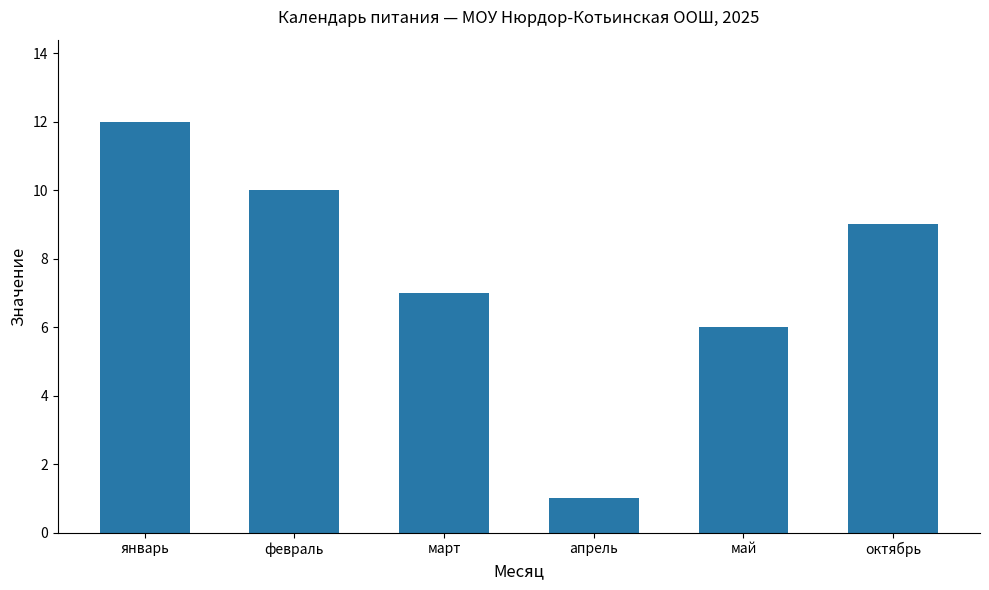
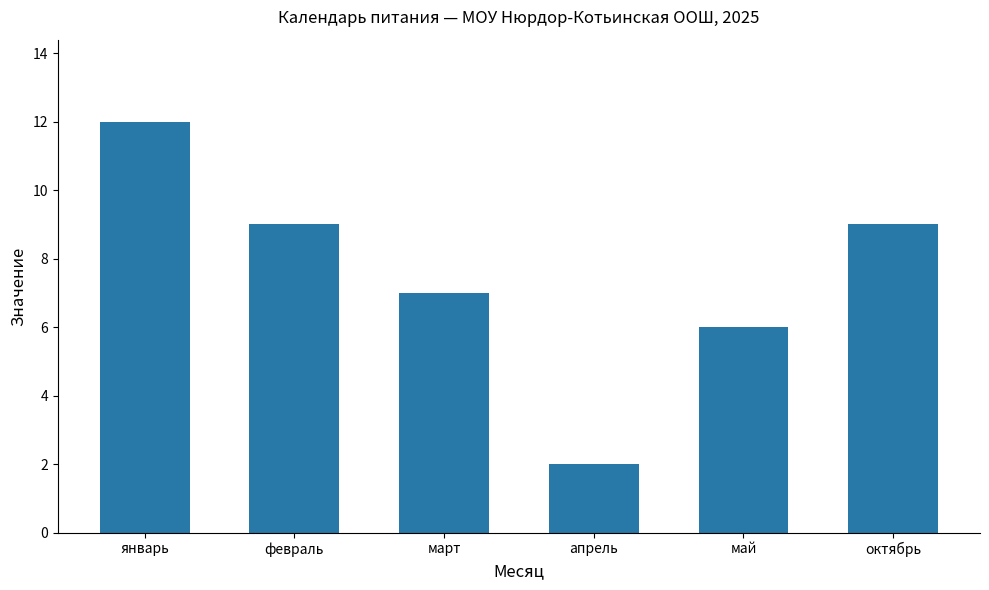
февраль: 10 -> 9
апрель: 1 -> 2
